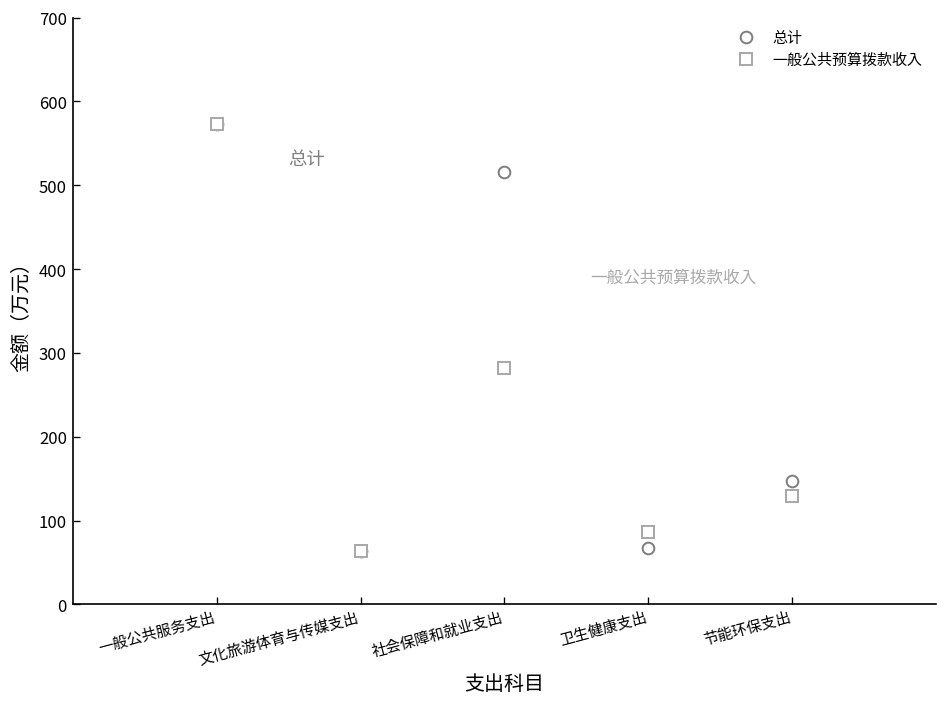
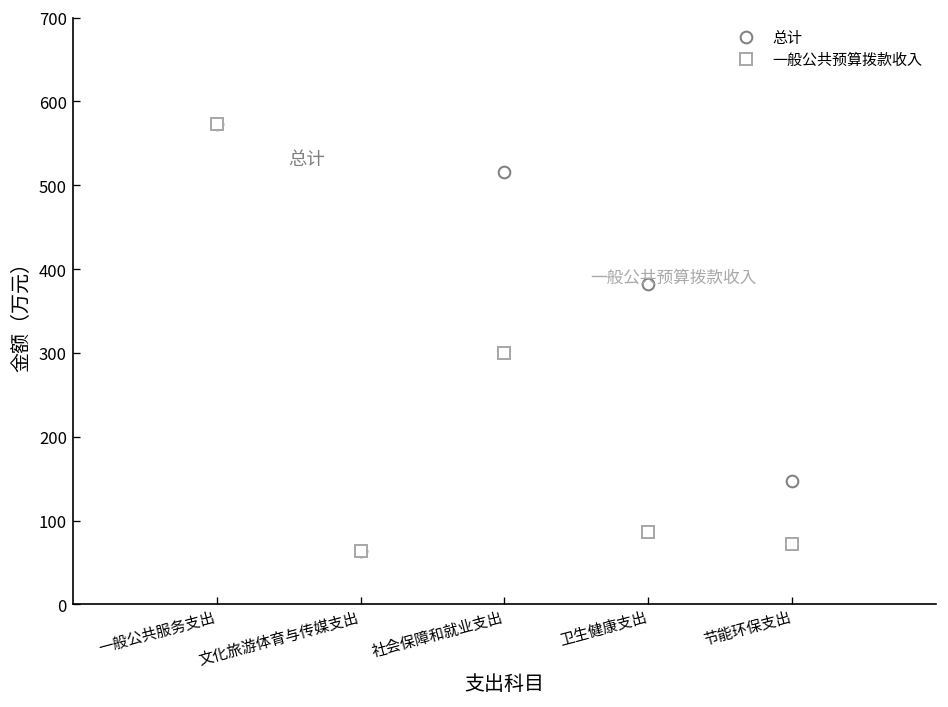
一般公共预算拨款收入, 社会保障和就业支出: 280 -> 300
总计, 卫生健康支出: 70 -> 380
一般公共预算拨款收入, 节能环保支出: 130 -> 70
